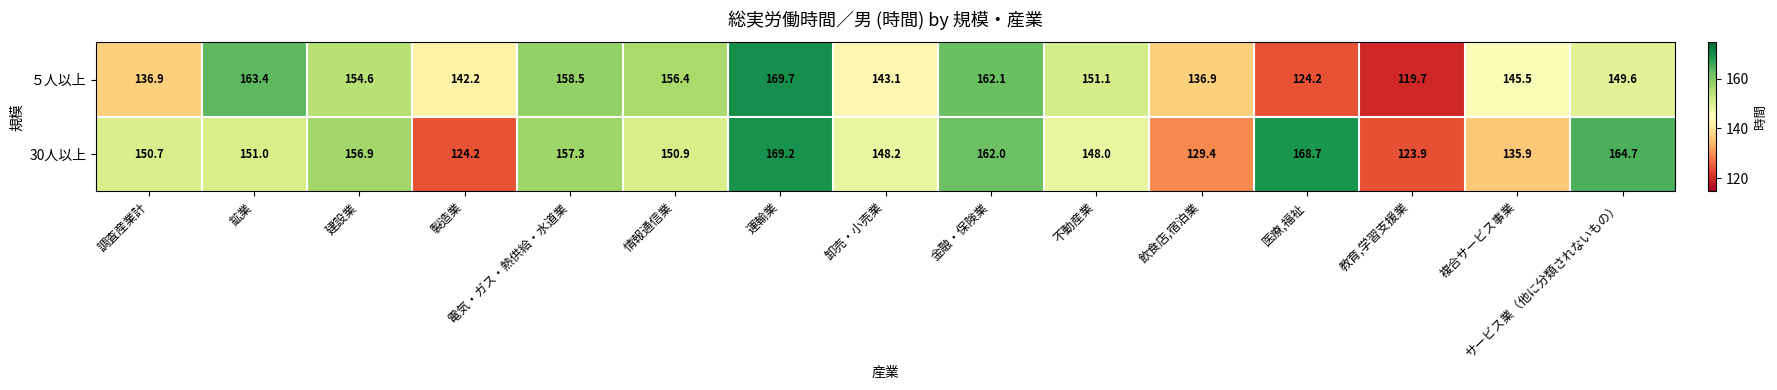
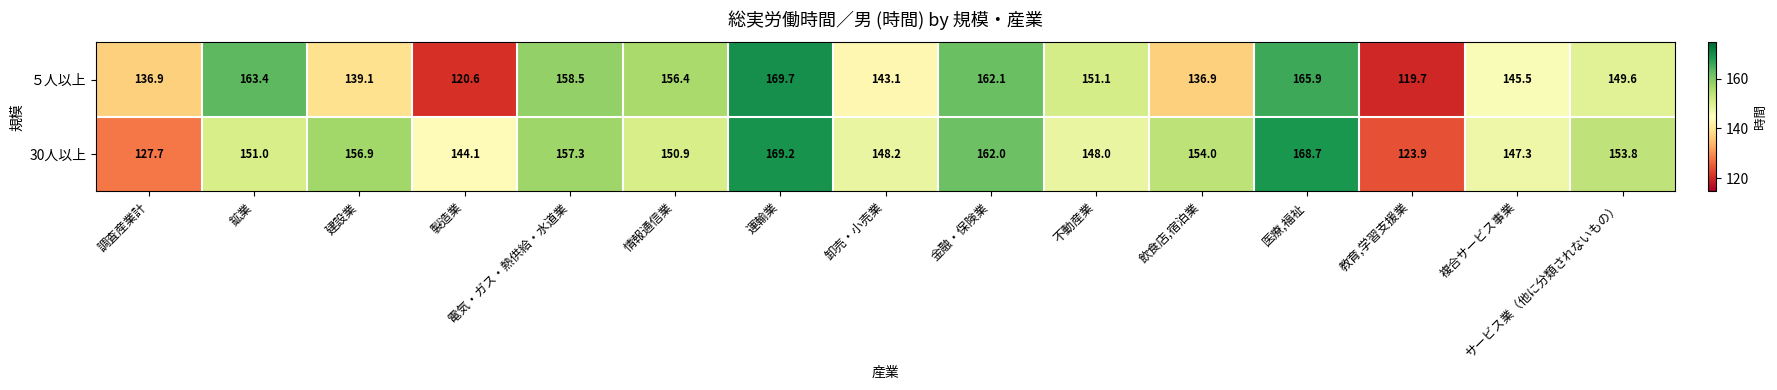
５人以上, 建設業: 154.6 -> 139.1
５人以上, 製造業: 142.2 -> 120.6
５人以上, 医療,福祉: 124.2 -> 165.9
30人以上, 調査産業計: 150.7 -> 127.7
30人以上, 製造業: 124.2 -> 144.1
30人以上, 飲食店,宿泊業: 129.4 -> 154.0
30人以上, 複合サービス事業: 135.9 -> 147.3
30人以上, サービス業（他に分類されないもの）: 164.7 -> 153.8
